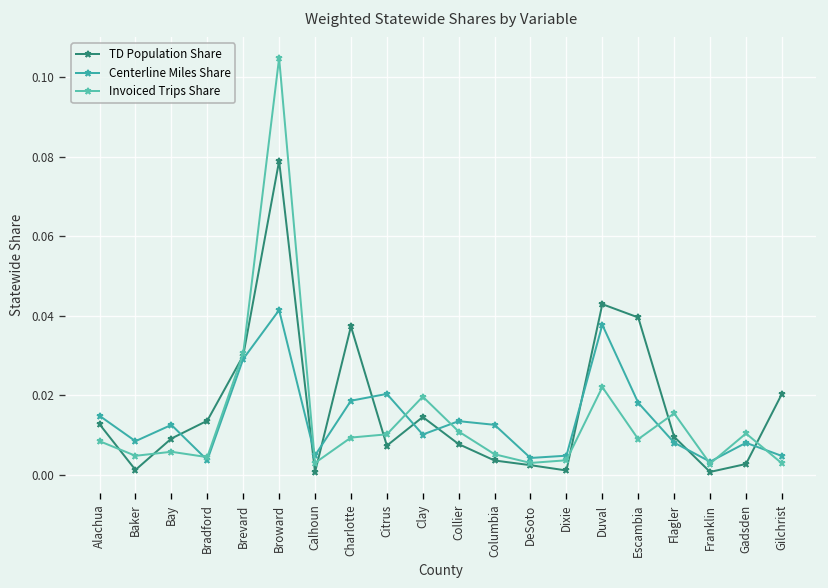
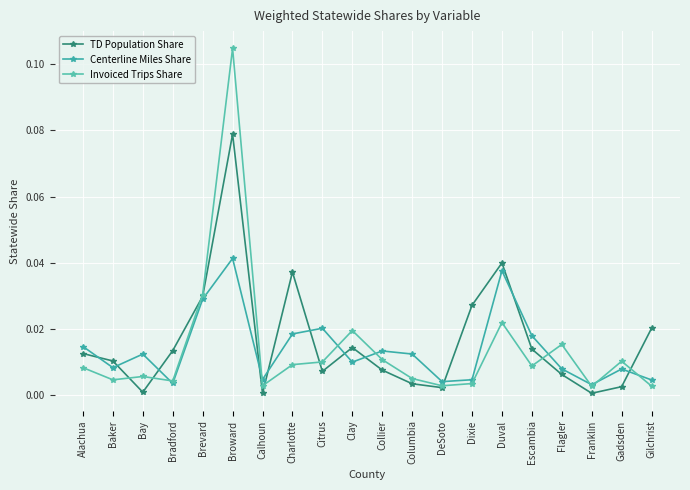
TD Population Share, Baker: 0.001 -> 0.010
TD Population Share, Bay: 0.009 -> 0.001
TD Population Share, Dixie: 0.001 -> 0.027
TD Population Share, Duval: 0.043 -> 0.040
TD Population Share, Escambia: 0.040 -> 0.014
TD Population Share, Flagler: 0.010 -> 0.006
